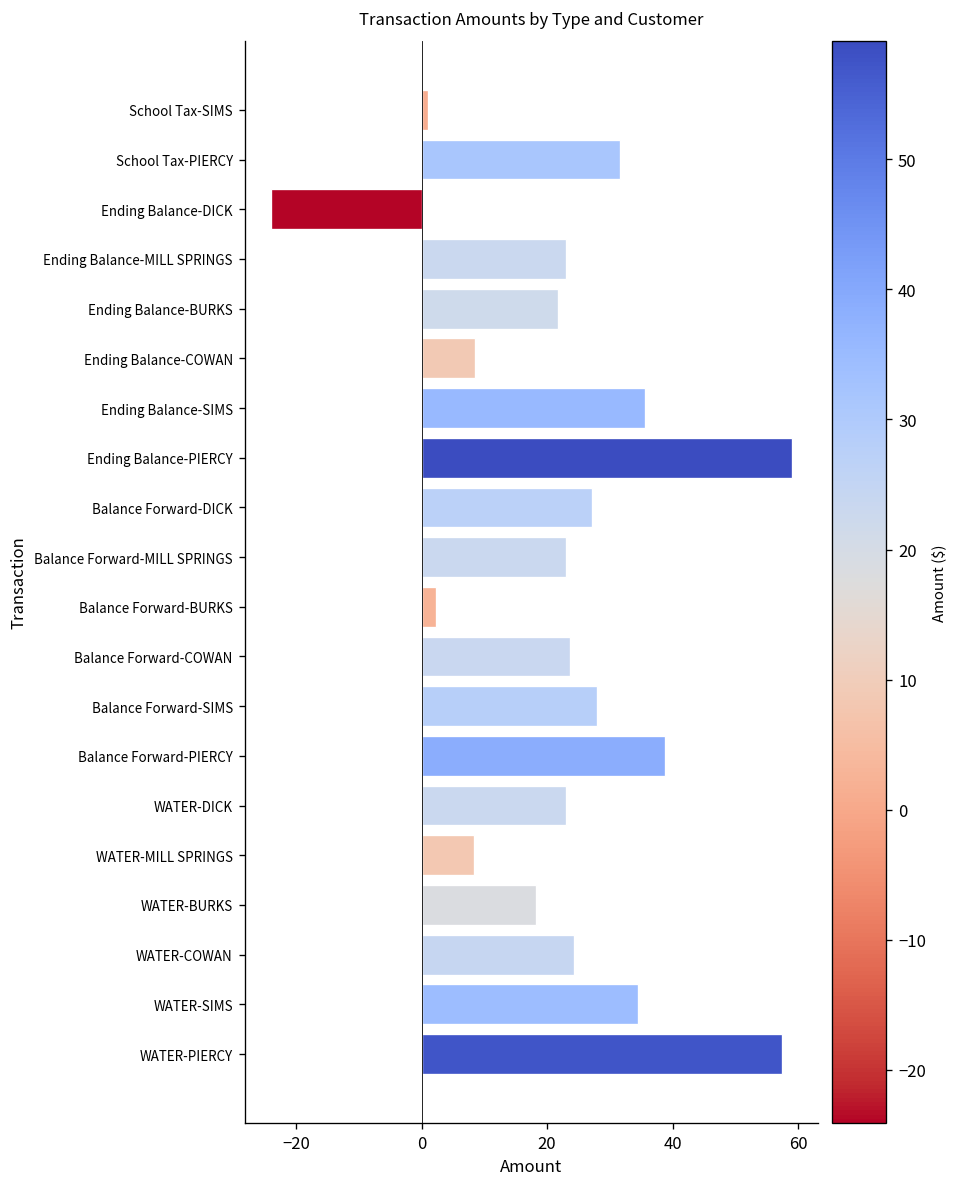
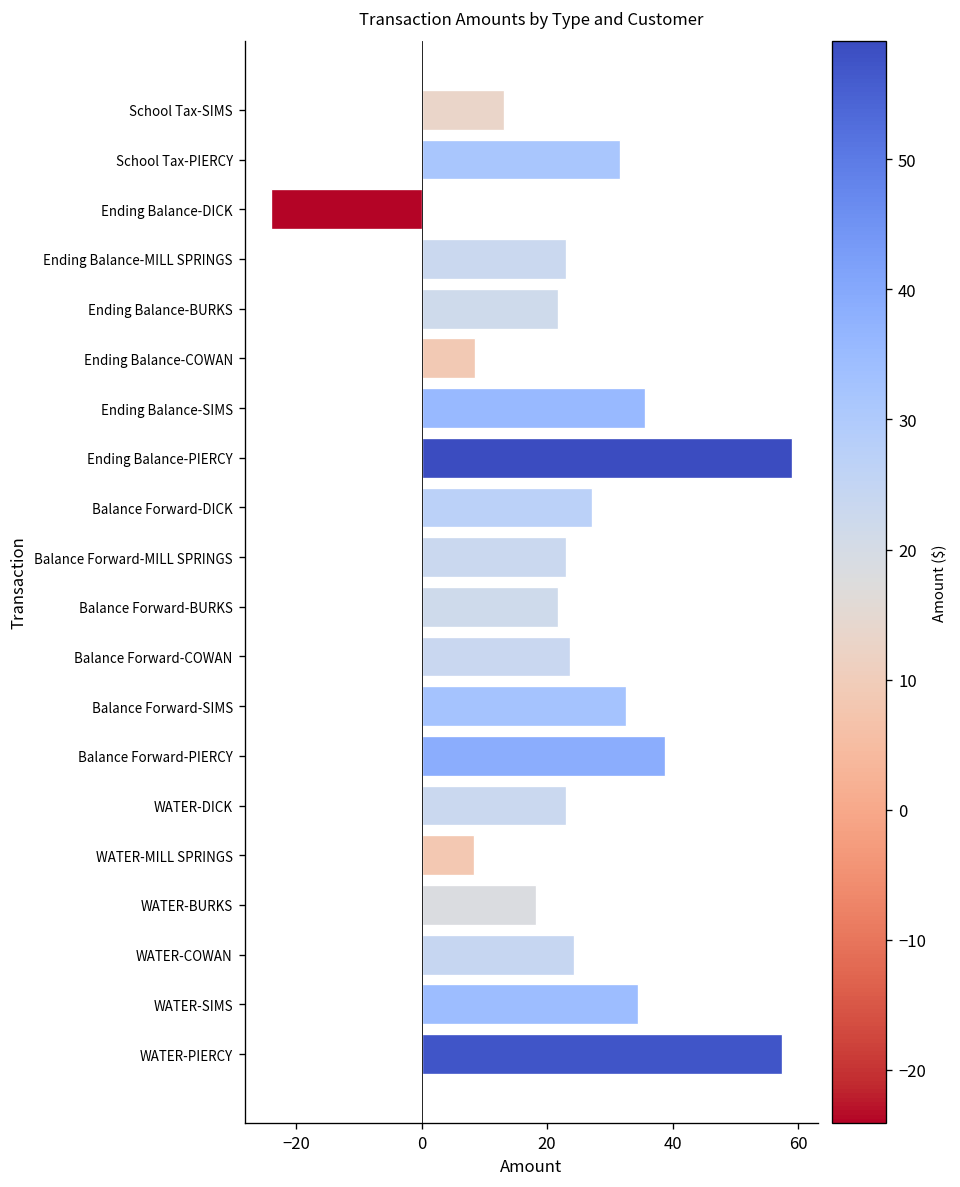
School Tax-SIMS: 1 -> 13
Balance Forward-BURKS: 2 -> 22
Balance Forward-SIMS: 28 -> 33
